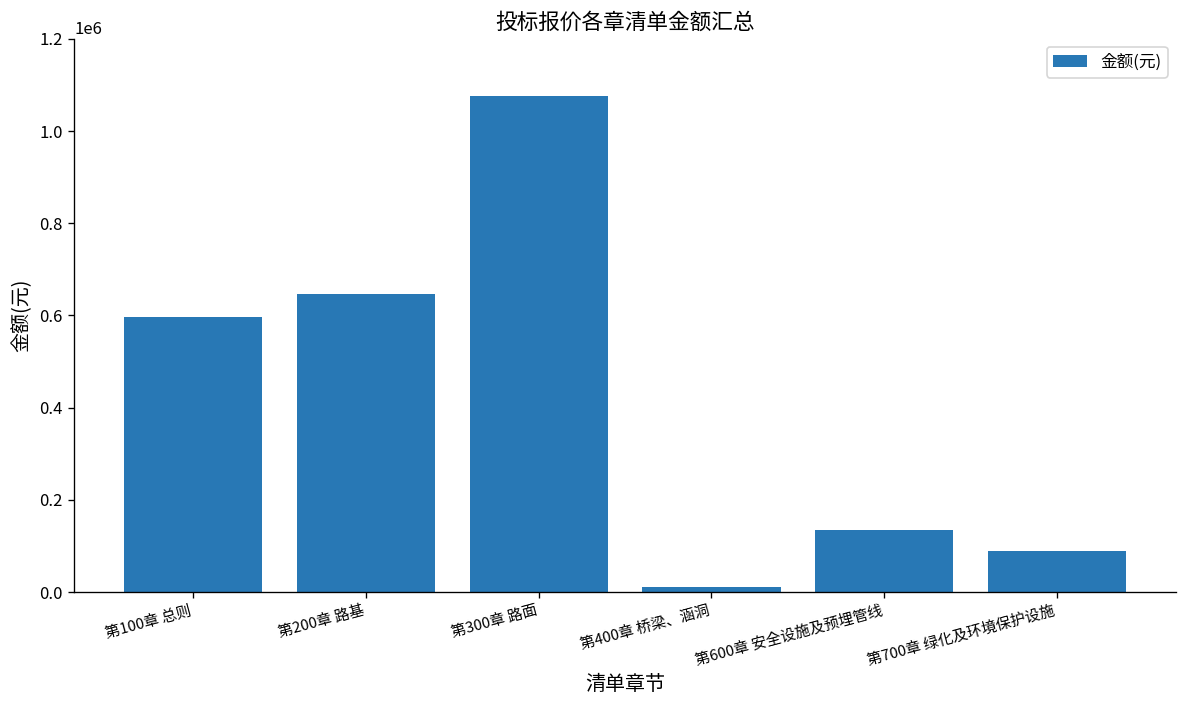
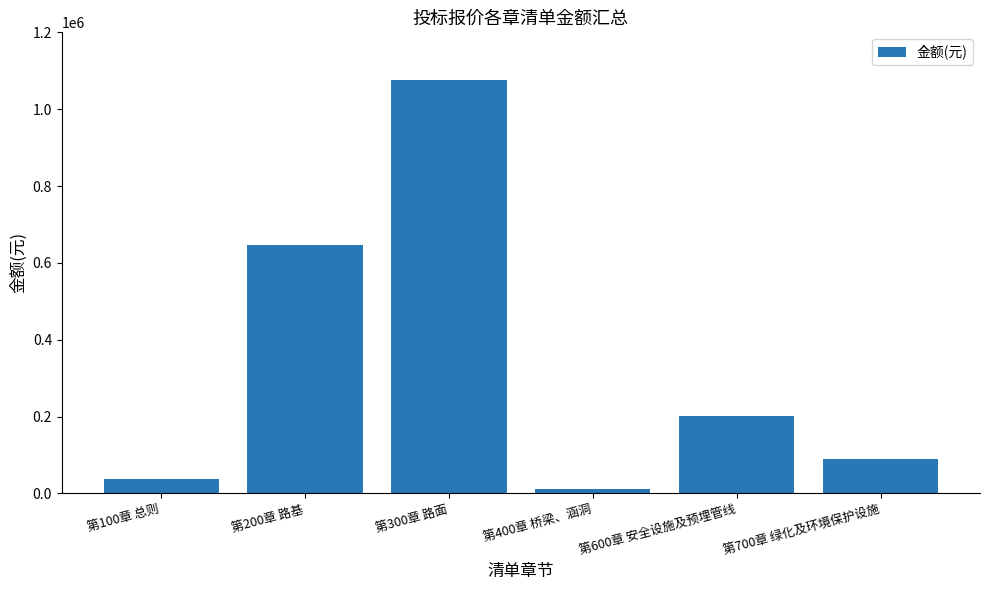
第100章 总则: 600000 -> 40000
第600章 安全设施及预埋管线: 140000 -> 200000
